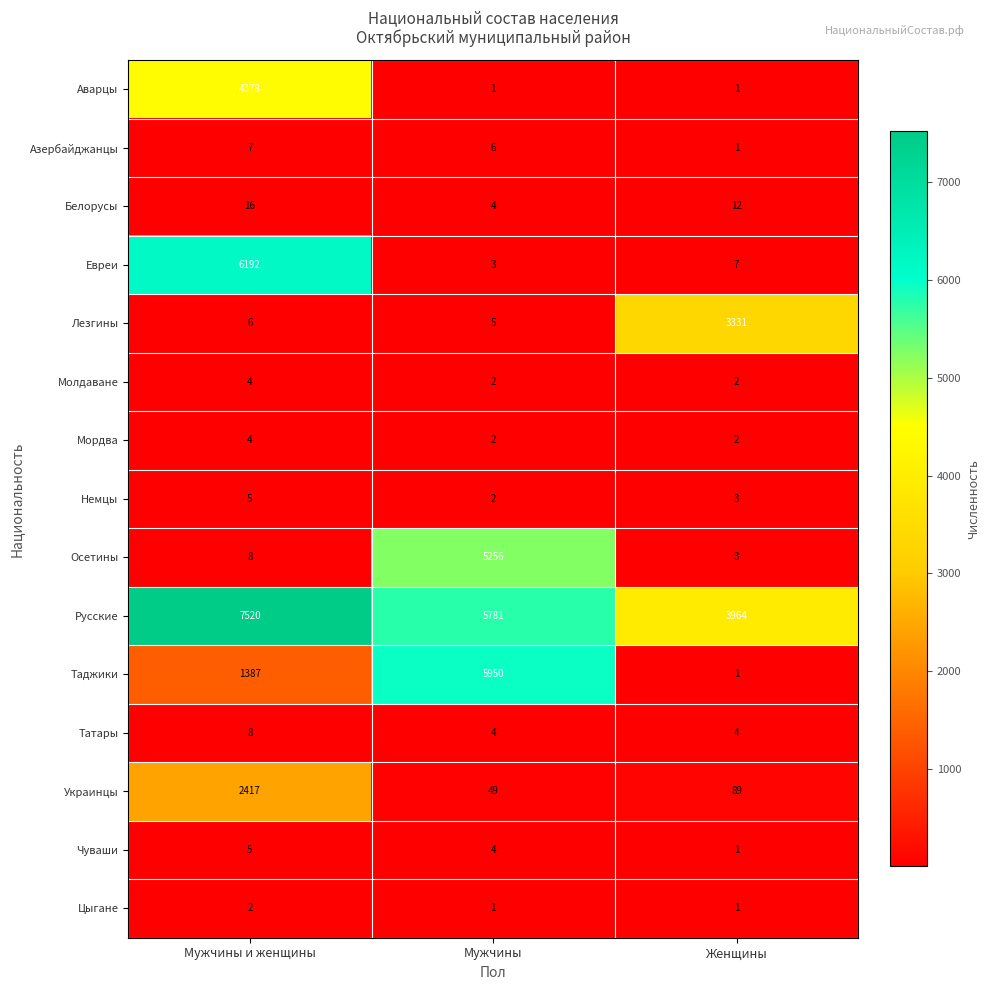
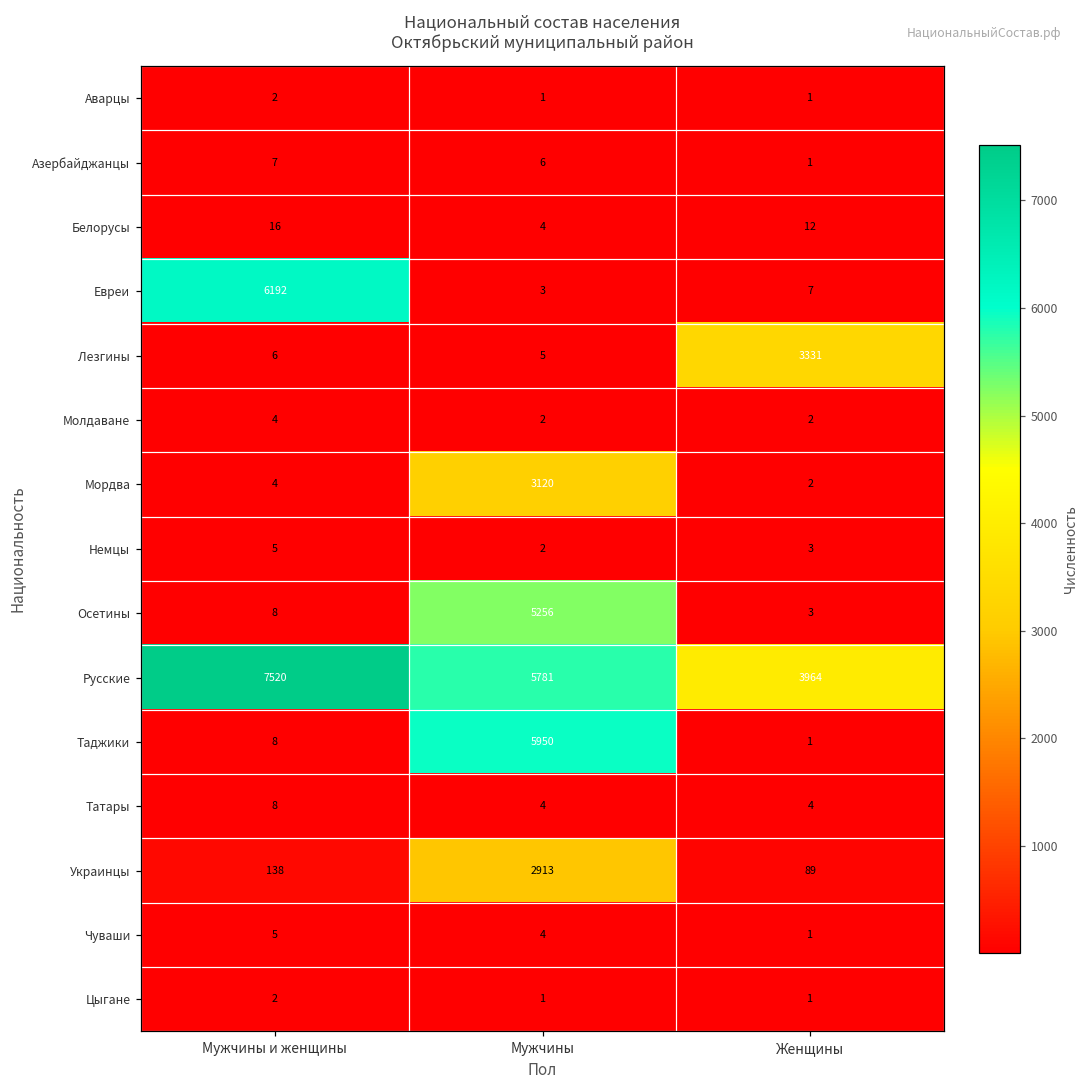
Аварцы, Мужчины и женщины: 4378 -> 2
Мордва, Мужчины: 2 -> 3120
Таджики, Мужчины и женщины: 1387 -> 8
Украинцы, Мужчины и женщины: 2417 -> 138
Украинцы, Мужчины: 49 -> 2913
